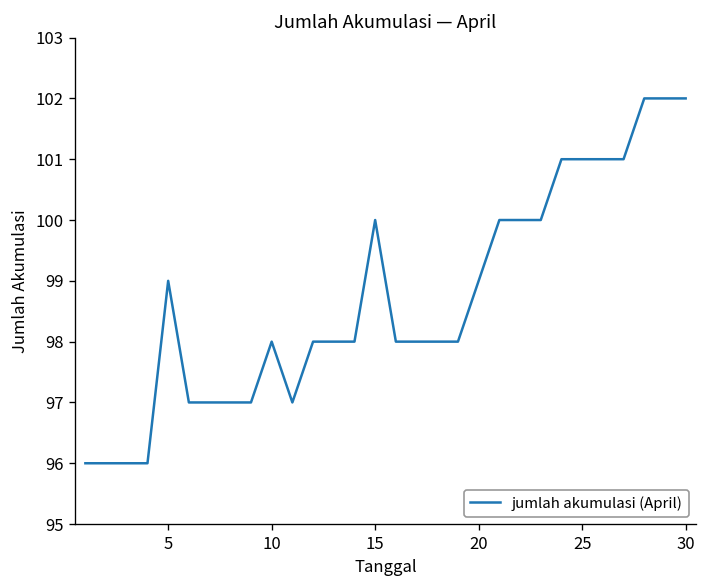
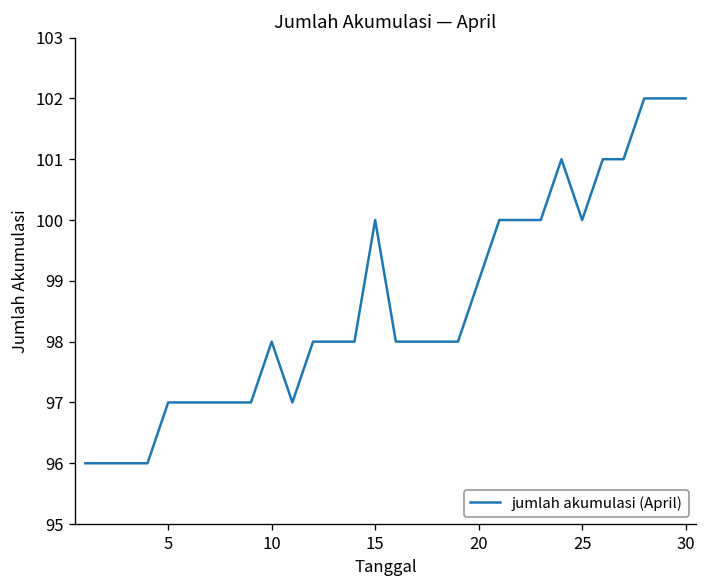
5: 99 -> 97
25: 101 -> 100
